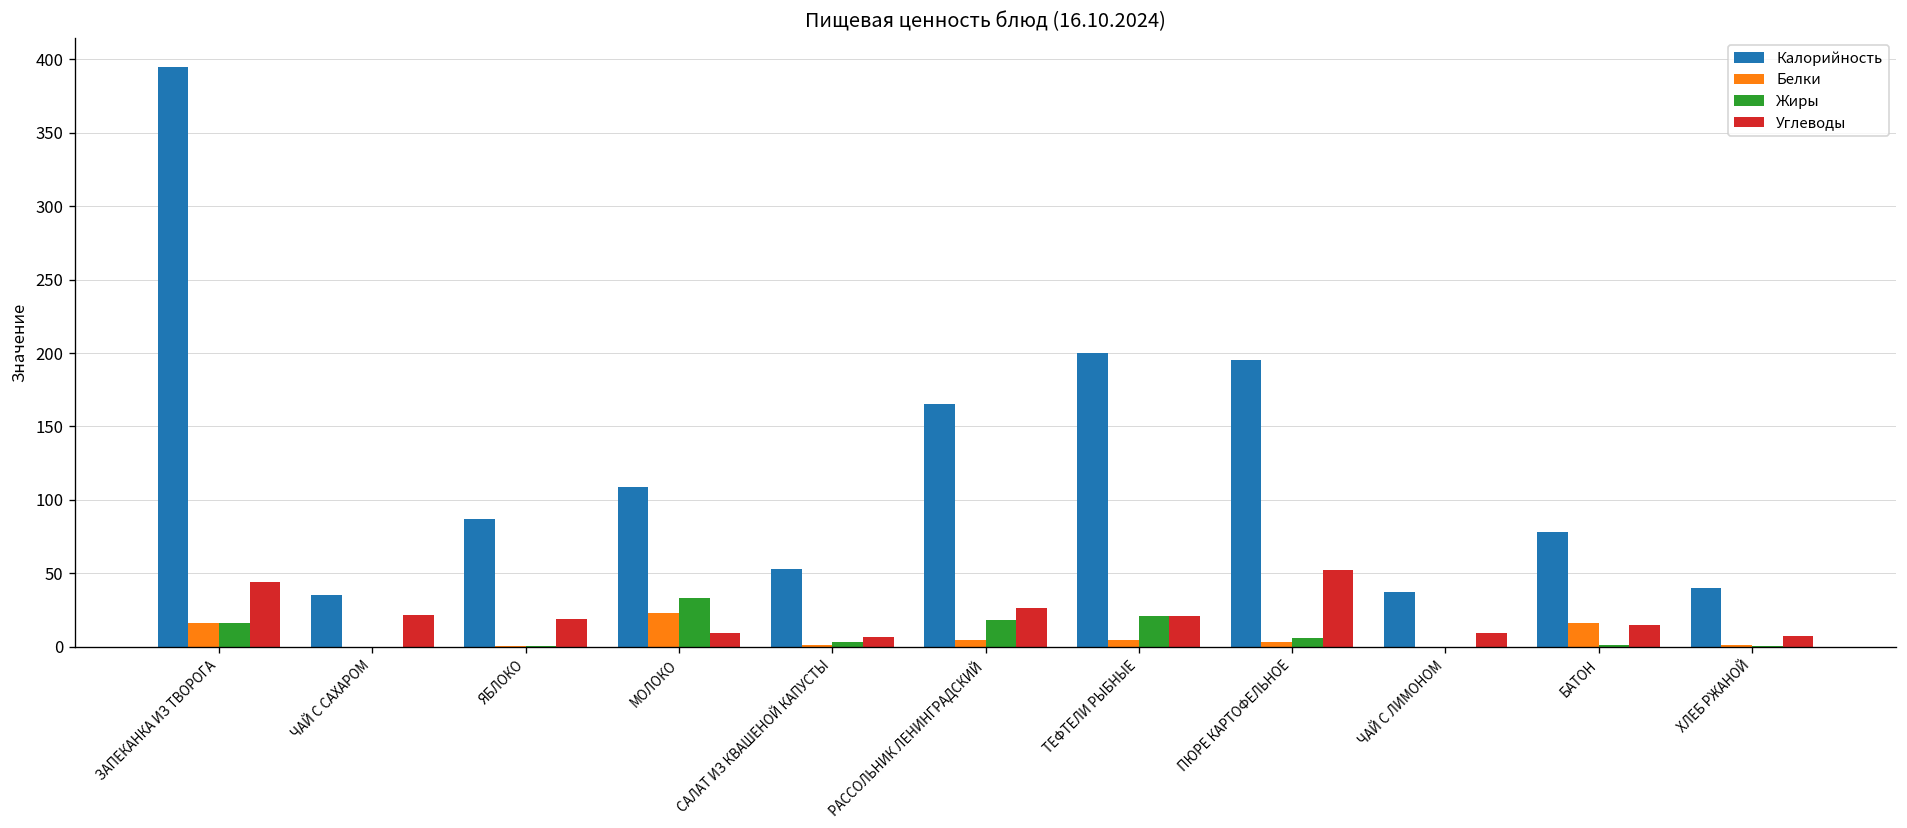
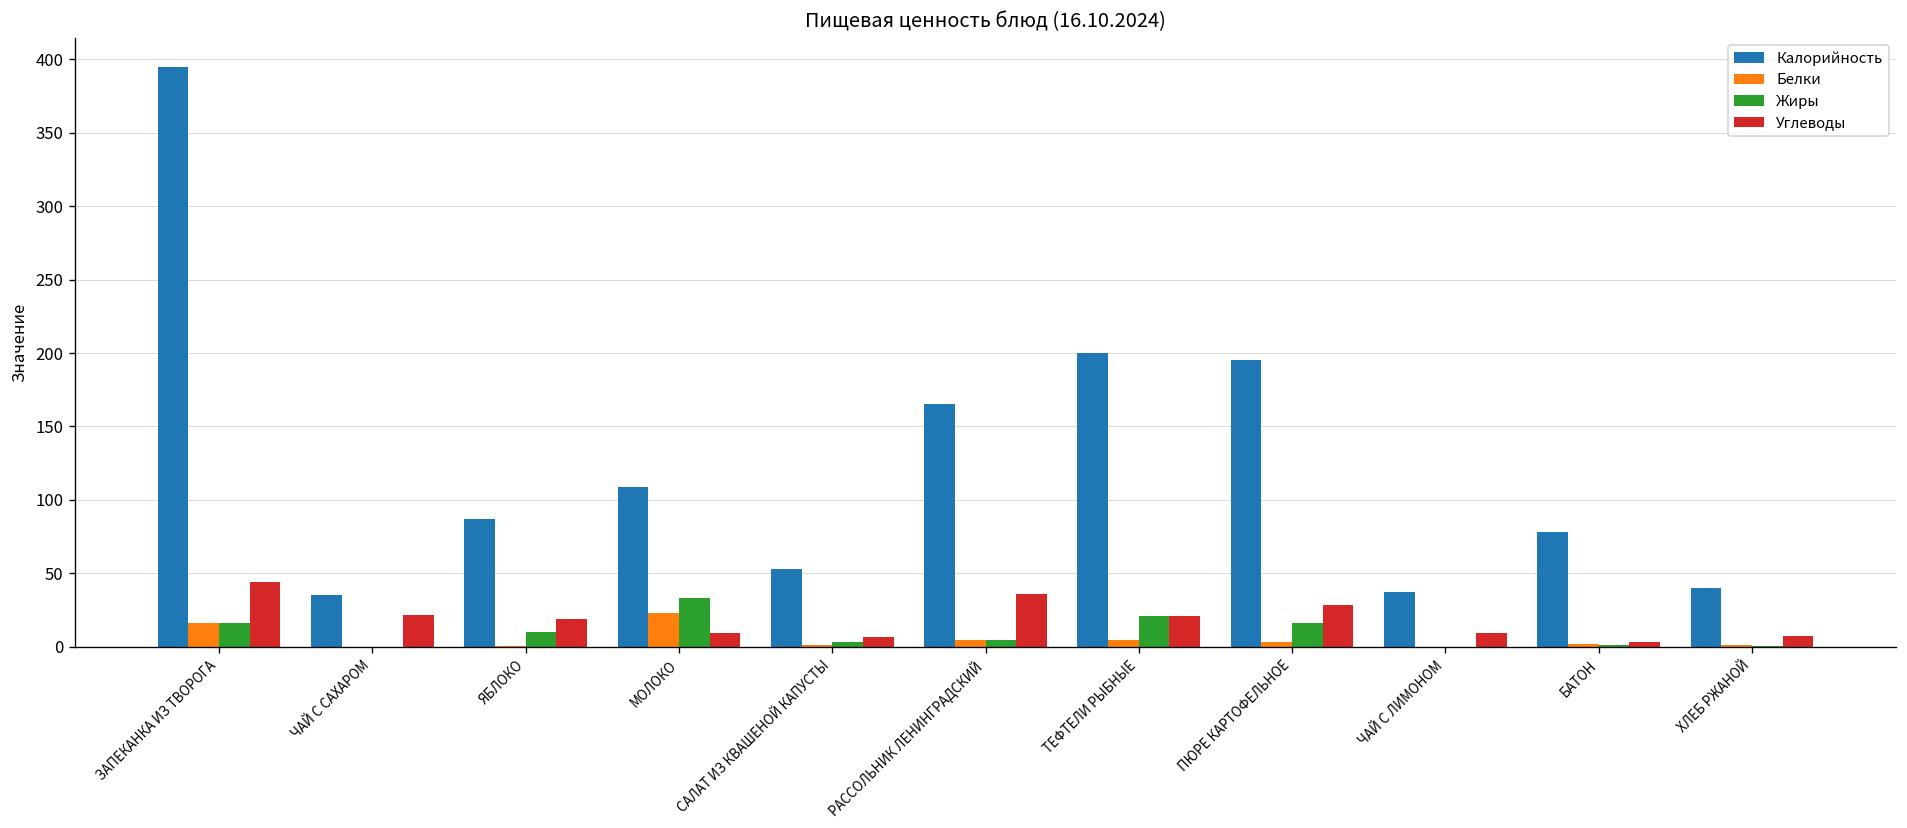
Жиры, ЯБЛОКО: 1 -> 10
Жиры, РАССОЛЬНИК ЛЕНИНГРАДСКИЙ: 19 -> 5
Углеводы, РАССОЛЬНИК ЛЕНИНГРАДСКИЙ: 26 -> 36
Жиры, ПЮРЕ КАРТОФЕЛЬНОЕ: 6 -> 16
Углеводы, ПЮРЕ КАРТОФЕЛЬНОЕ: 52 -> 29
Белки, БАТОН: 16 -> 2
Углеводы, БАТОН: 15 -> 3
